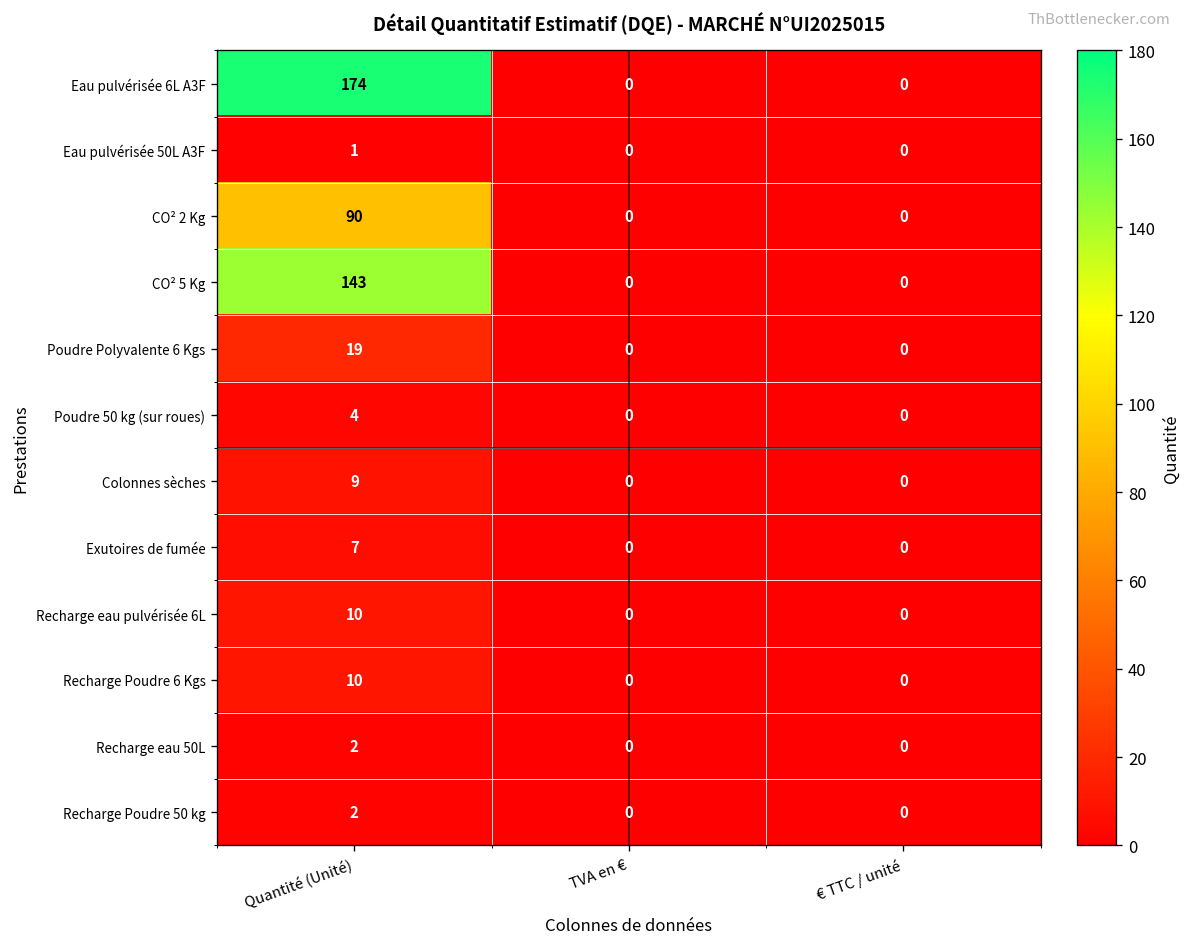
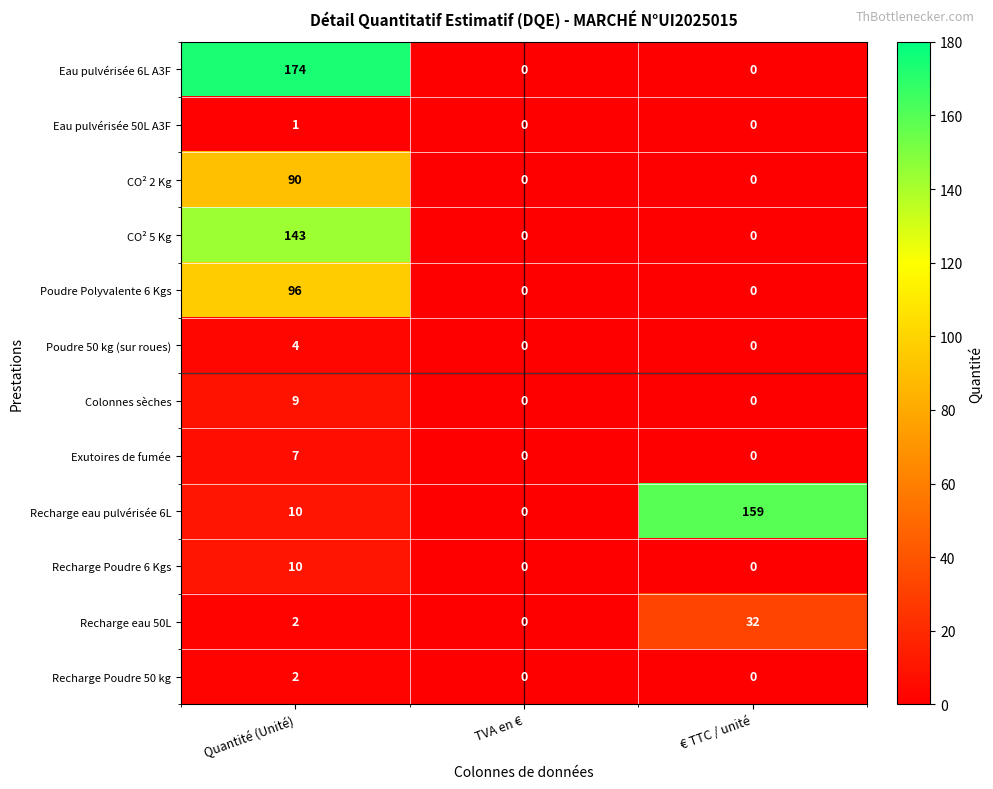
Poudre Polyvalente 6 Kgs, Quantité (Unité): 19 -> 96
Recharge eau pulvérisée 6L, € TTC / unité: 0 -> 159
Recharge eau 50L, € TTC / unité: 0 -> 32
